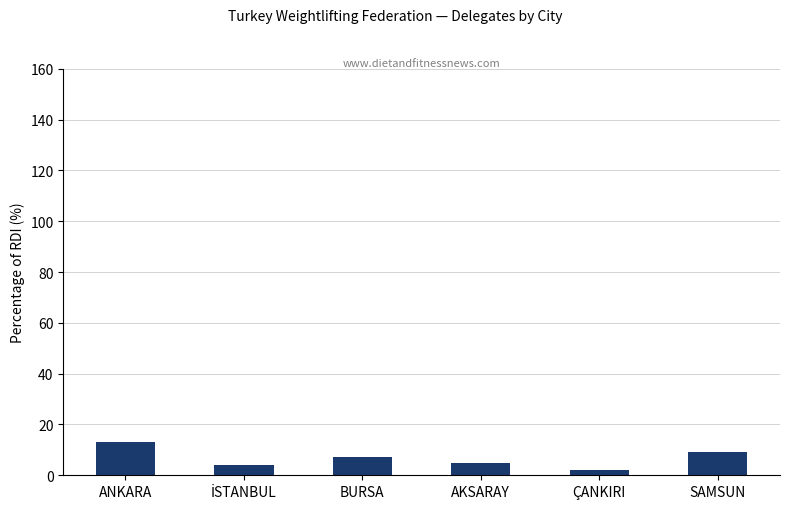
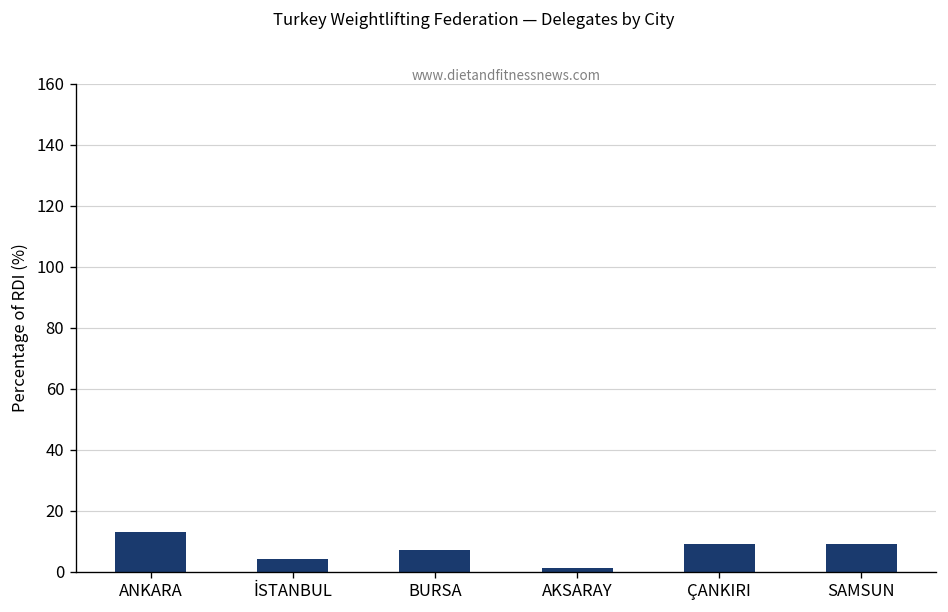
AKSARAY: 5 -> 1
ÇANKIRI: 2 -> 9
